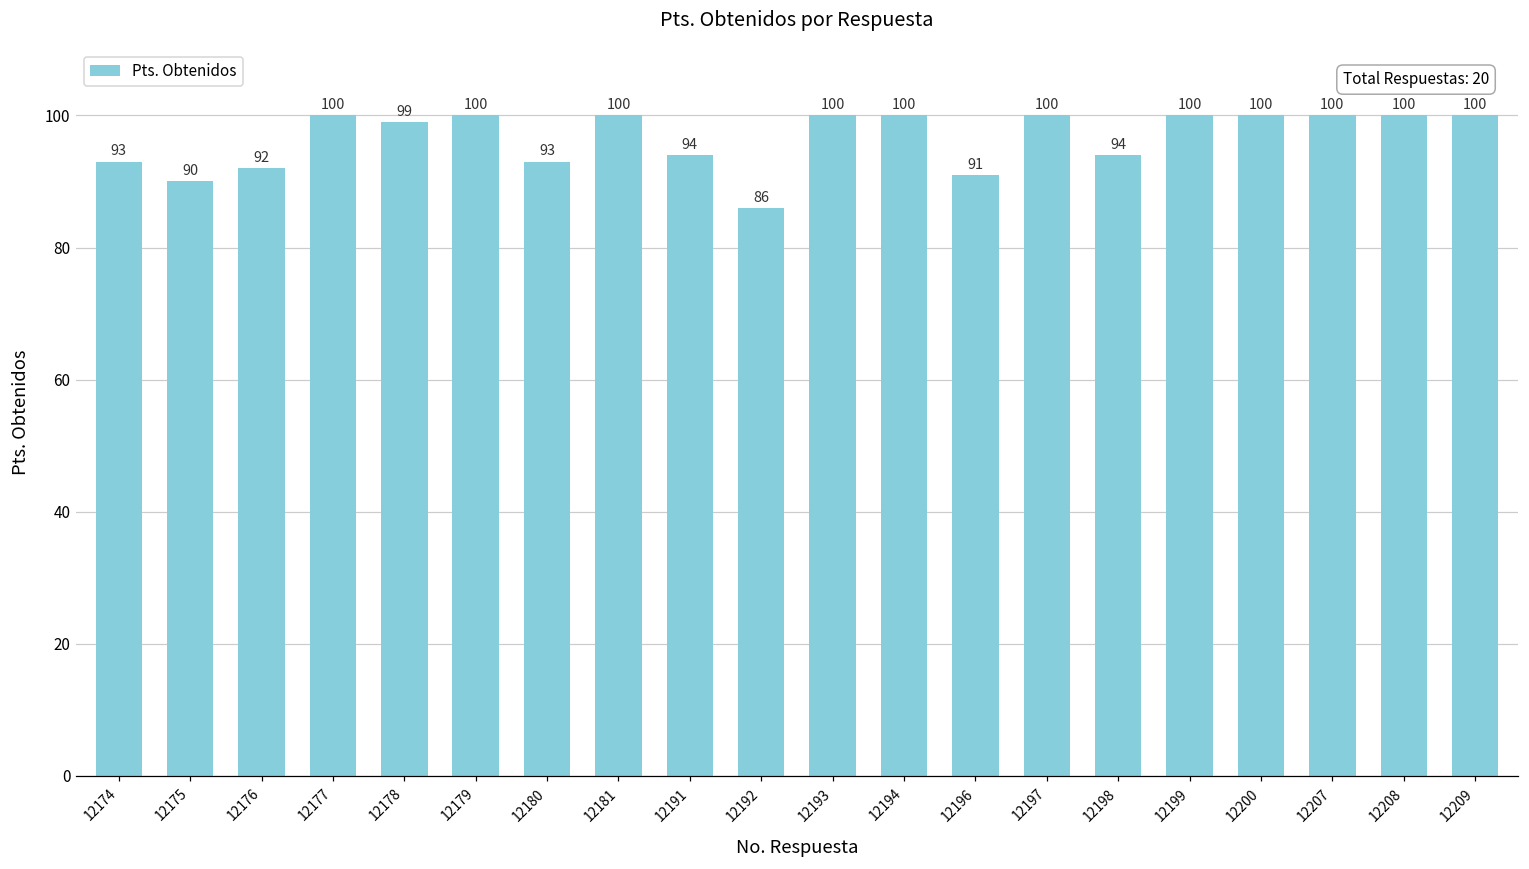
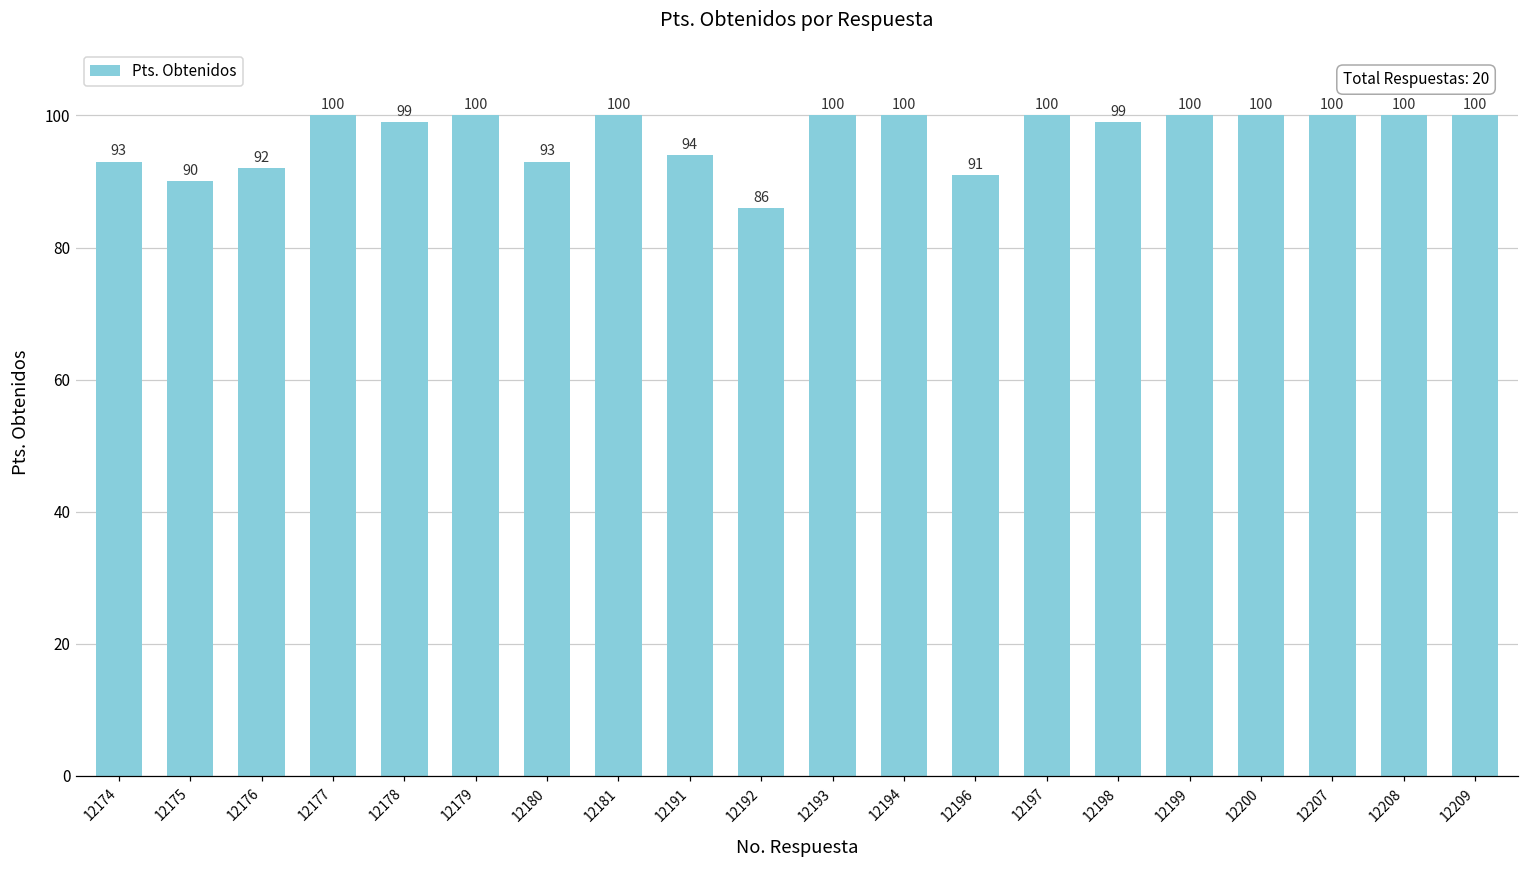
12198: 94 -> 99
